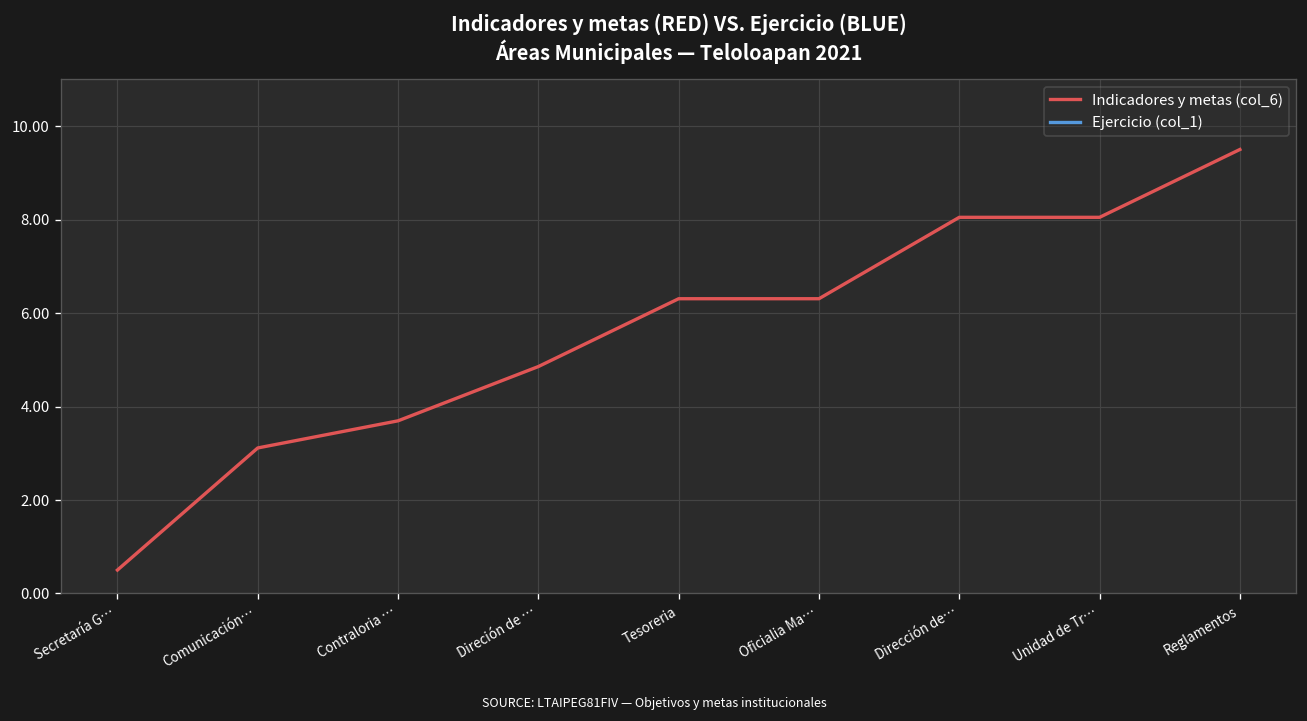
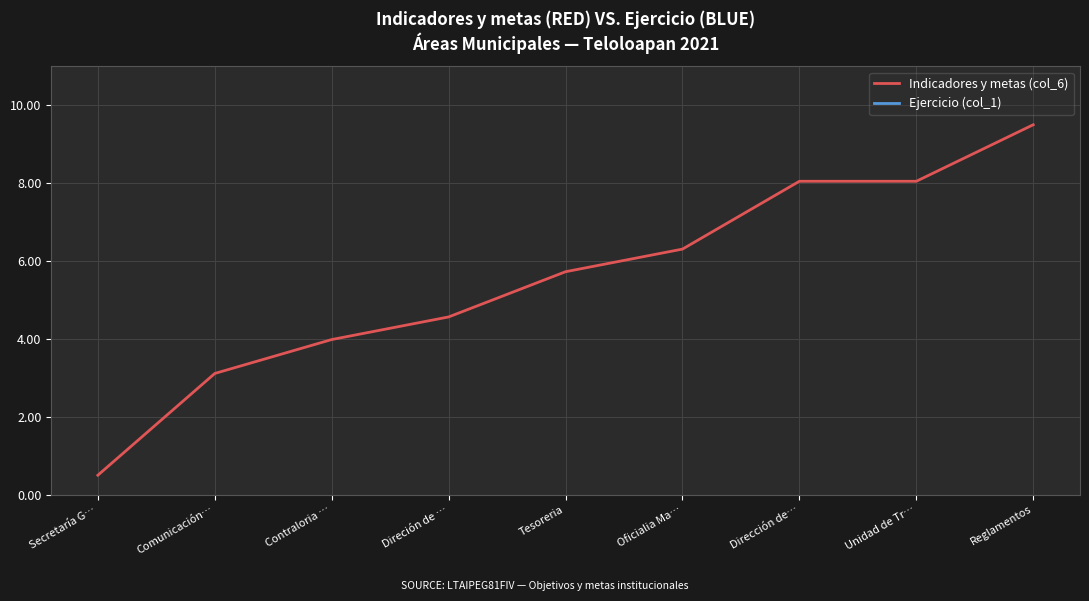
Contraloria …: 3.7 -> 4.0
Direción de …: 4.9 -> 4.6
Tesoreria: 6.3 -> 5.7
